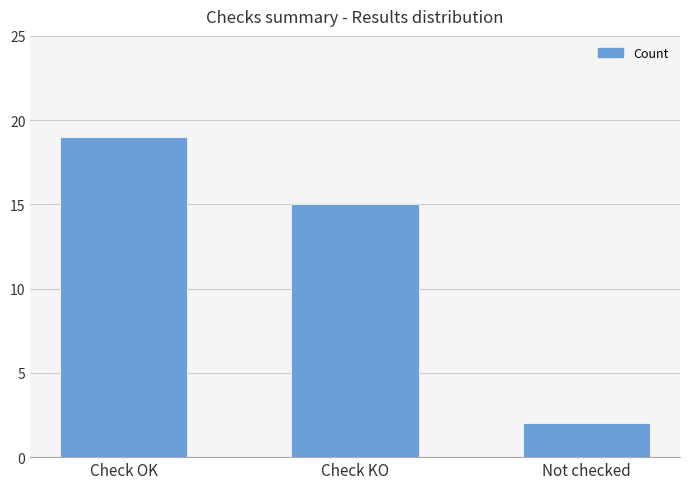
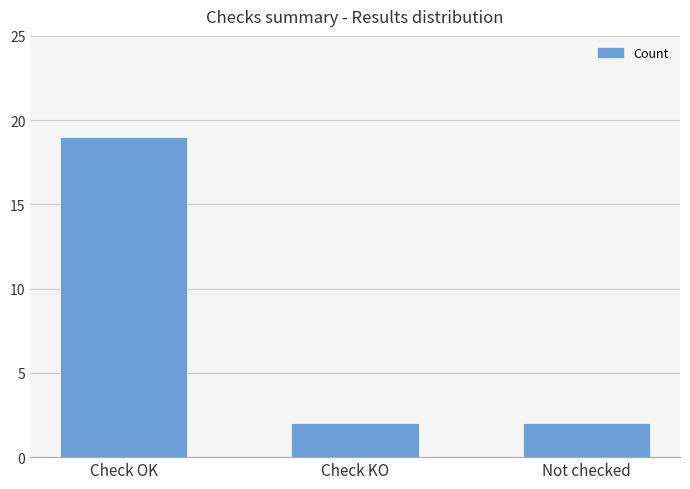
Check KO: 15 -> 2
